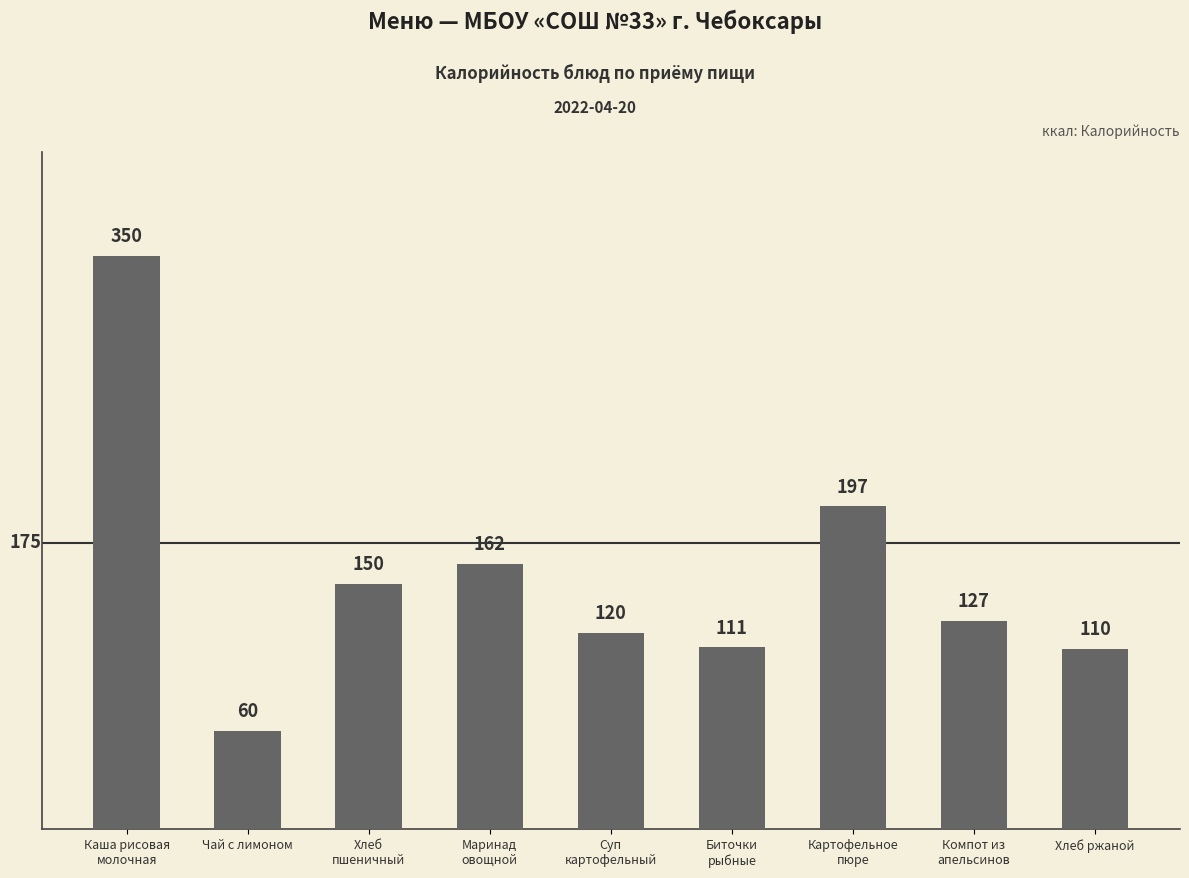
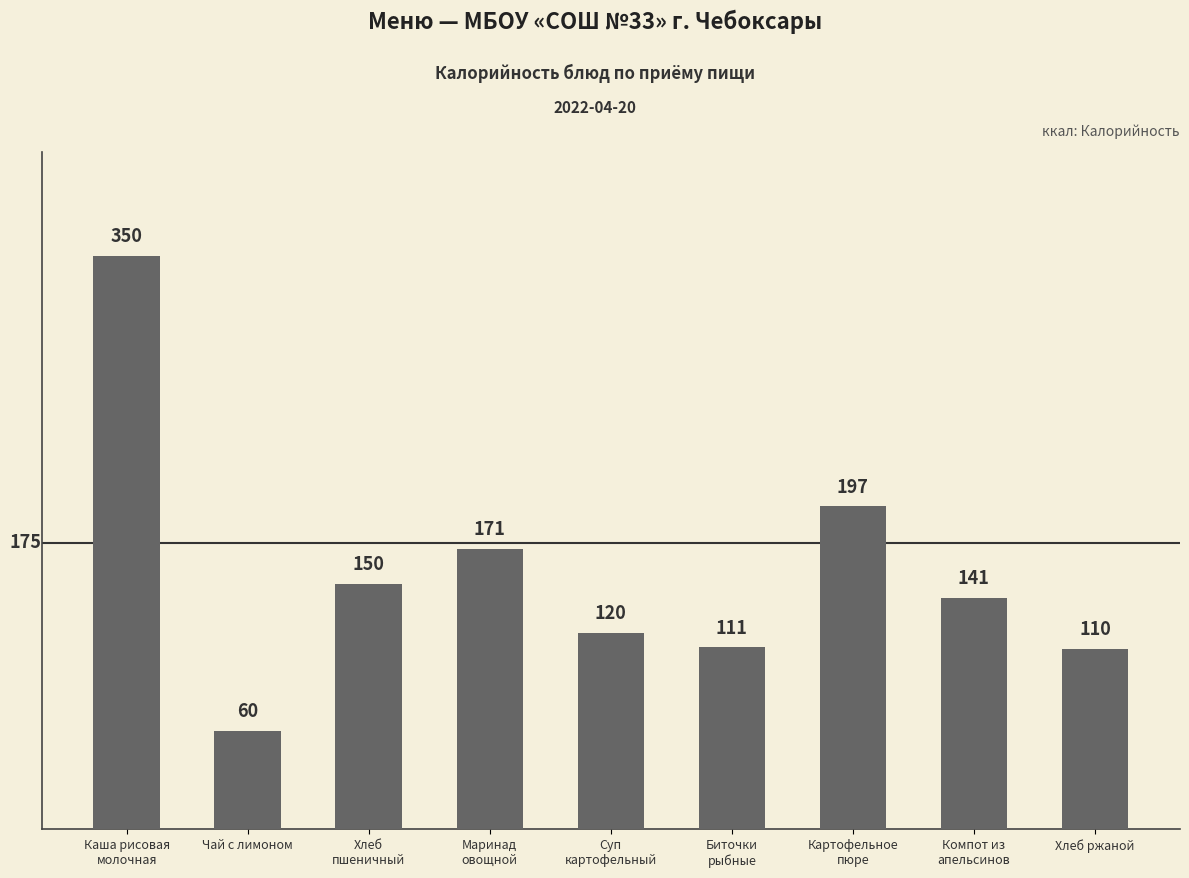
Маринад овощной: 162 -> 171
Компот из апельсинов: 127 -> 141
